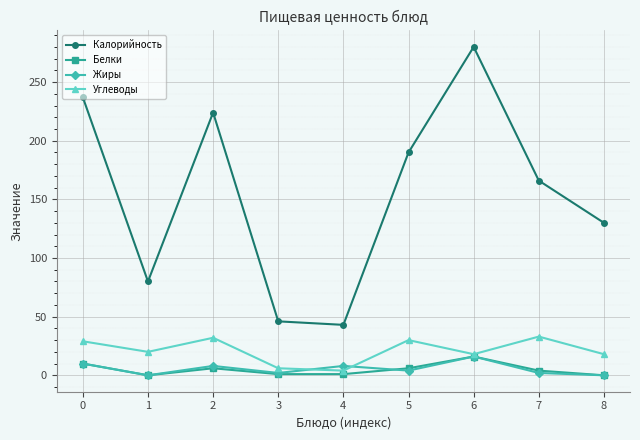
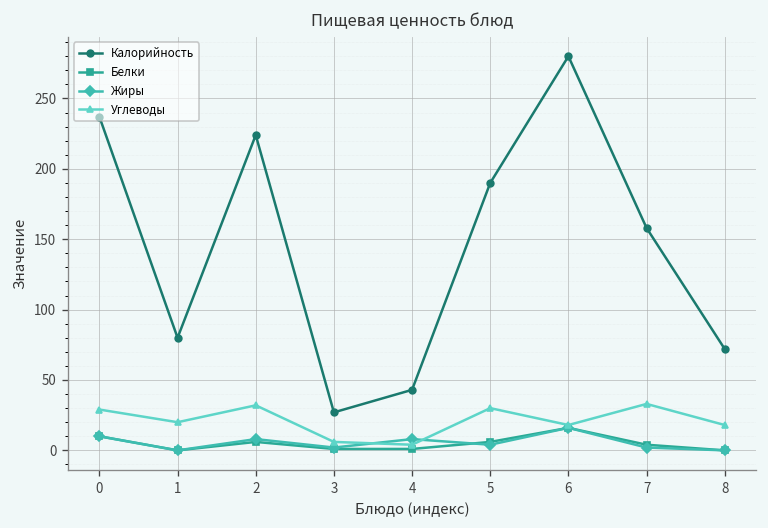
Калорийность, 3: 46 -> 27
Калорийность, 7: 166 -> 158
Калорийность, 8: 130 -> 72
